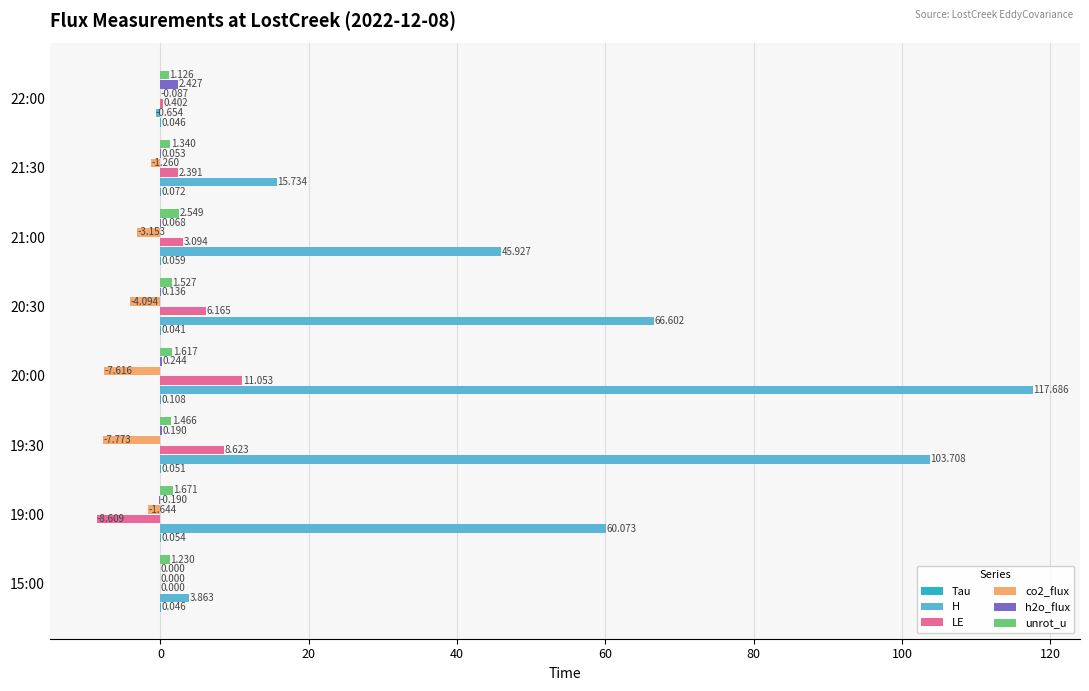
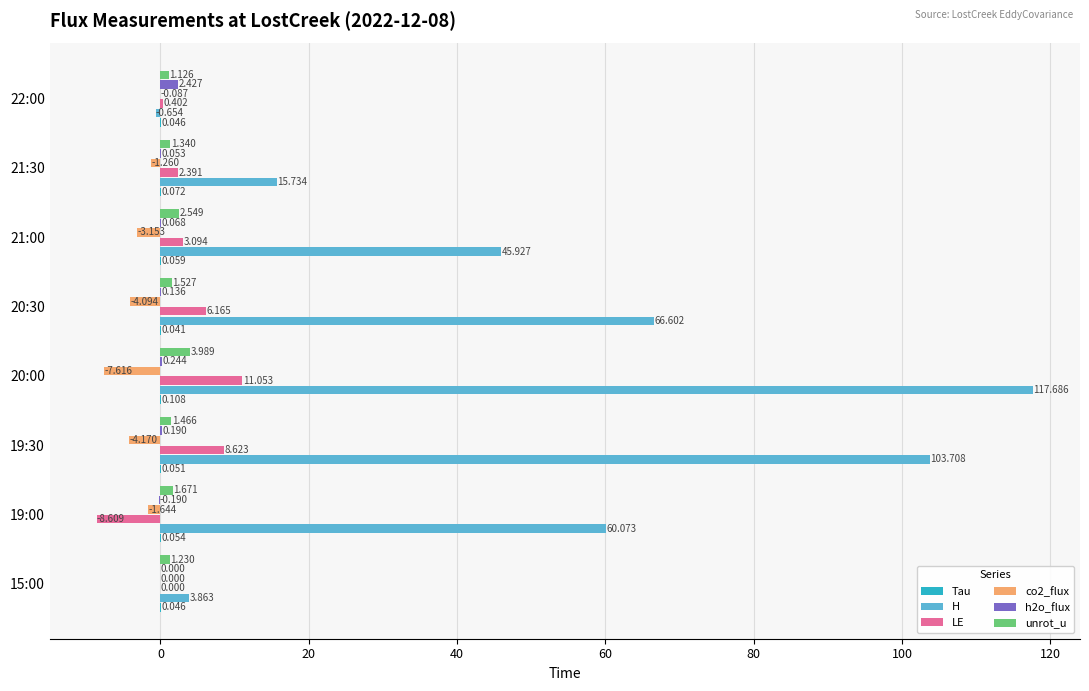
unrot_u, 20:00: 1.617 -> 3.989
co2_flux, 19:30: -7.773 -> -4.170
